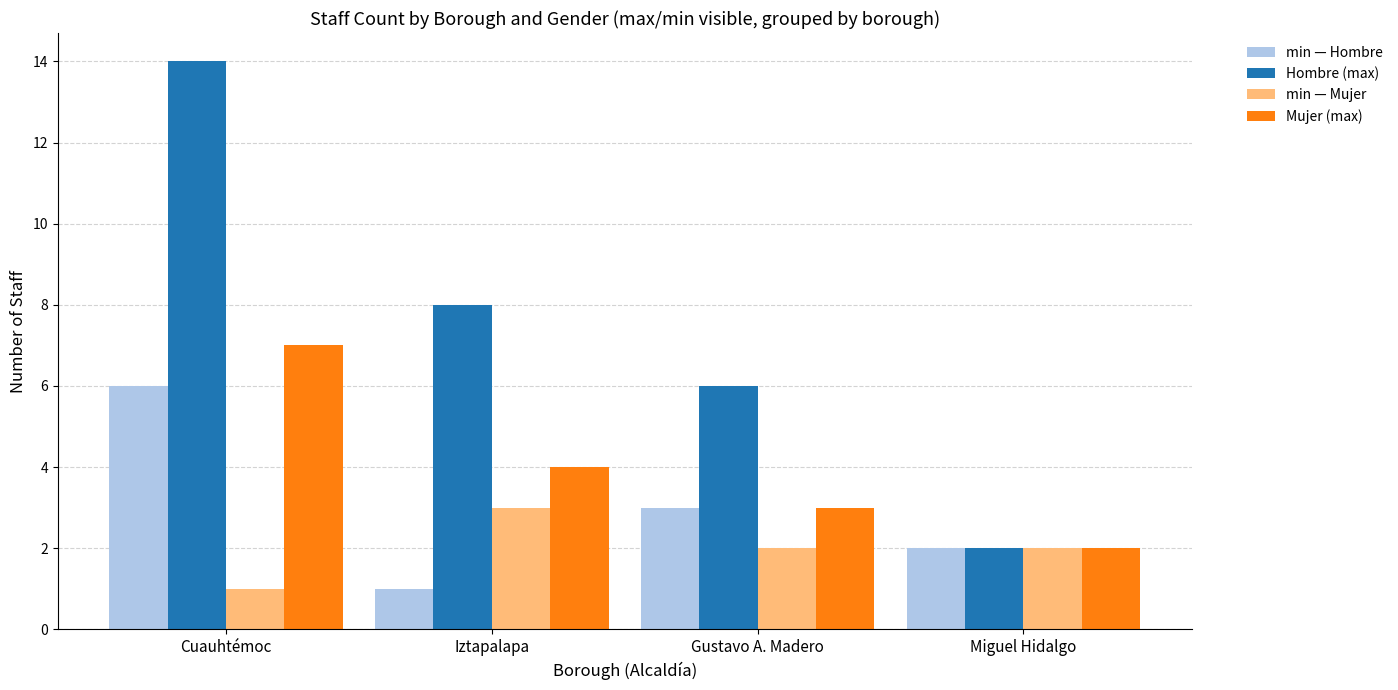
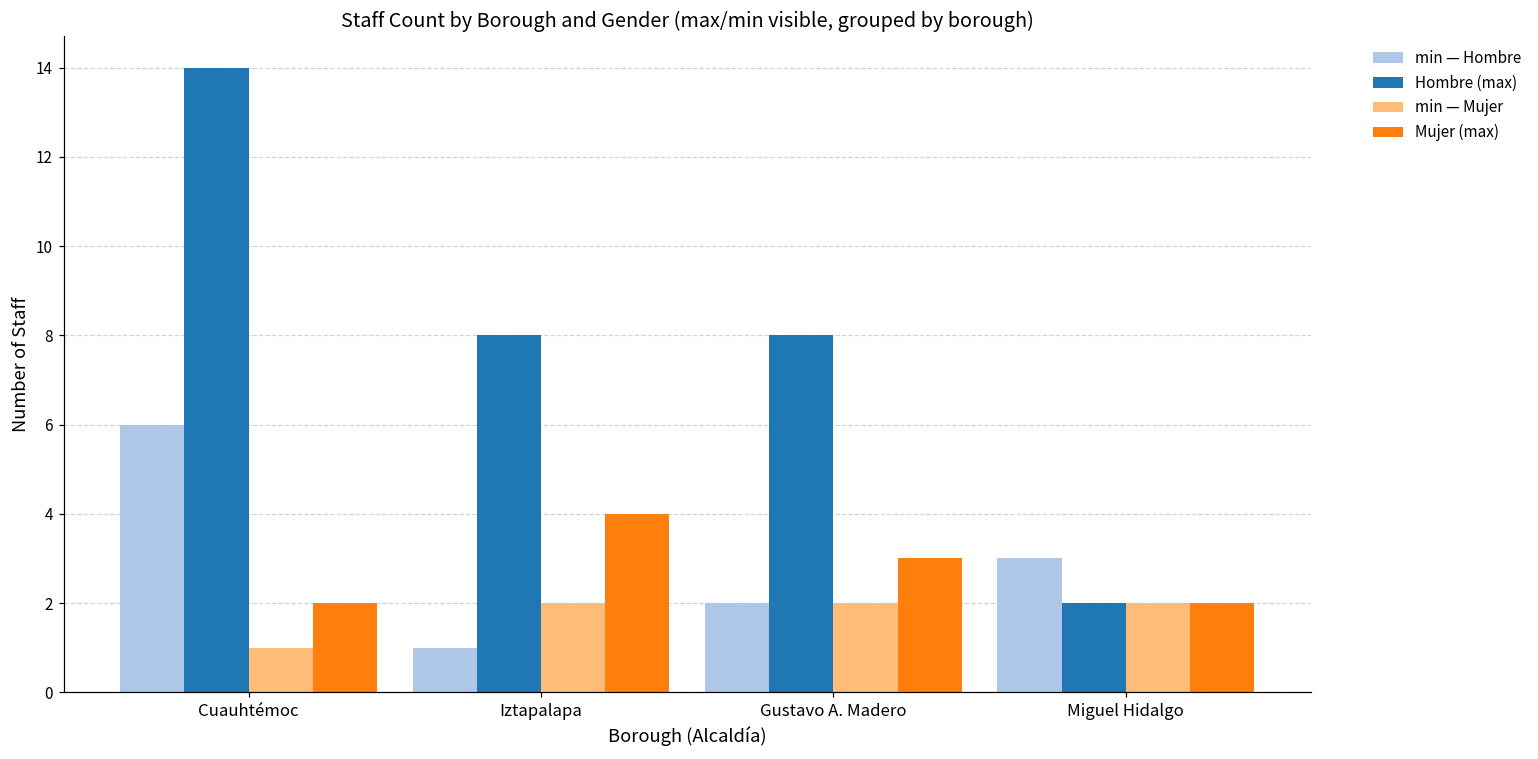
Mujer (max), Cuauhtémoc: 7 -> 2
min — Mujer, Iztapalapa: 3 -> 2
min — Hombre, Gustavo A. Madero: 3 -> 2
Hombre (max), Gustavo A. Madero: 6 -> 8
min — Hombre, Miguel Hidalgo: 2 -> 3
